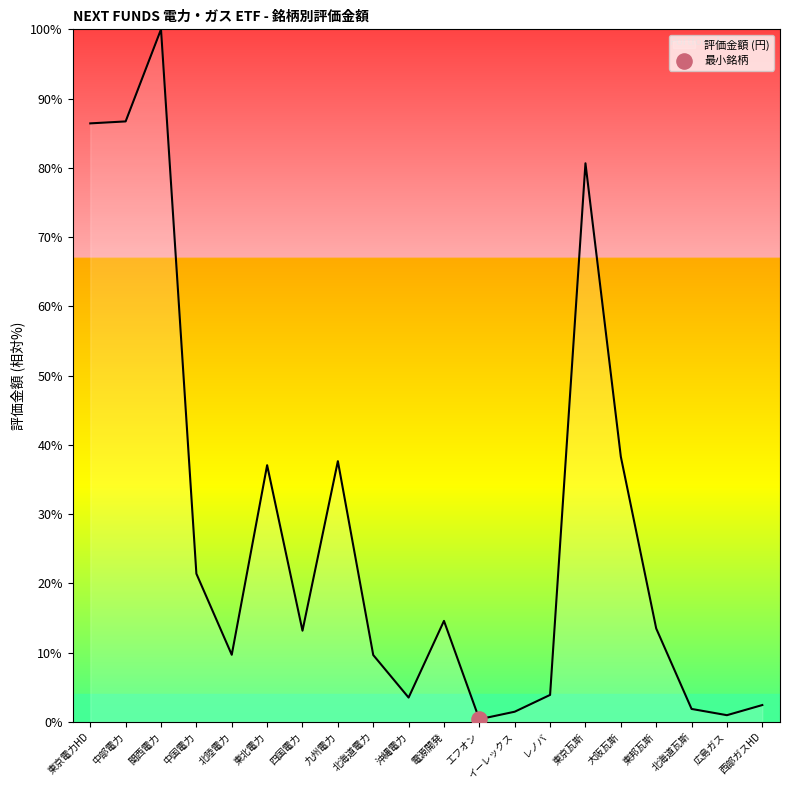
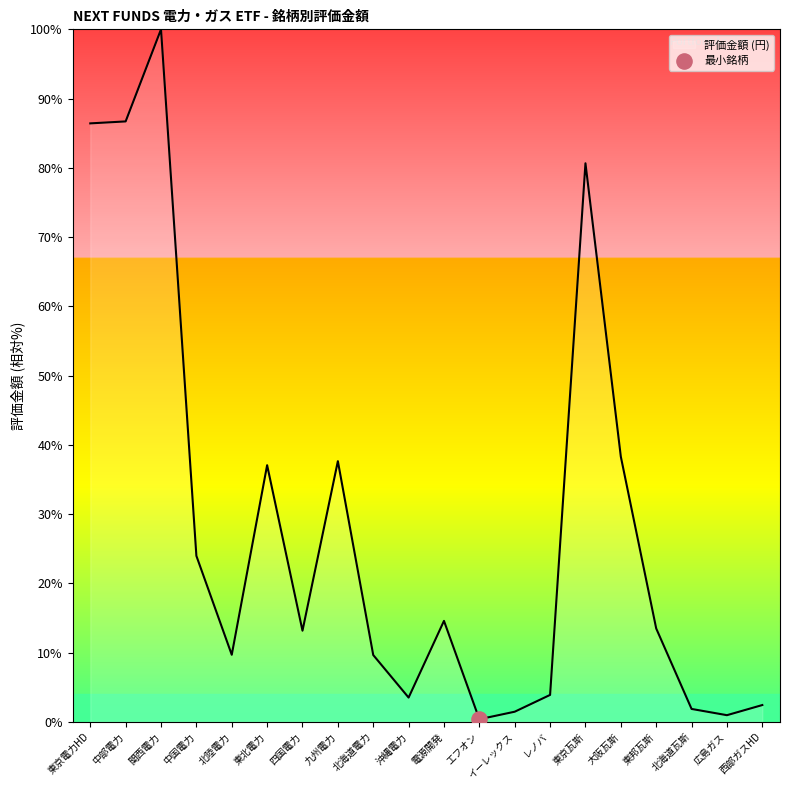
評価金額 (円), 中国電力: 21% -> 24%
